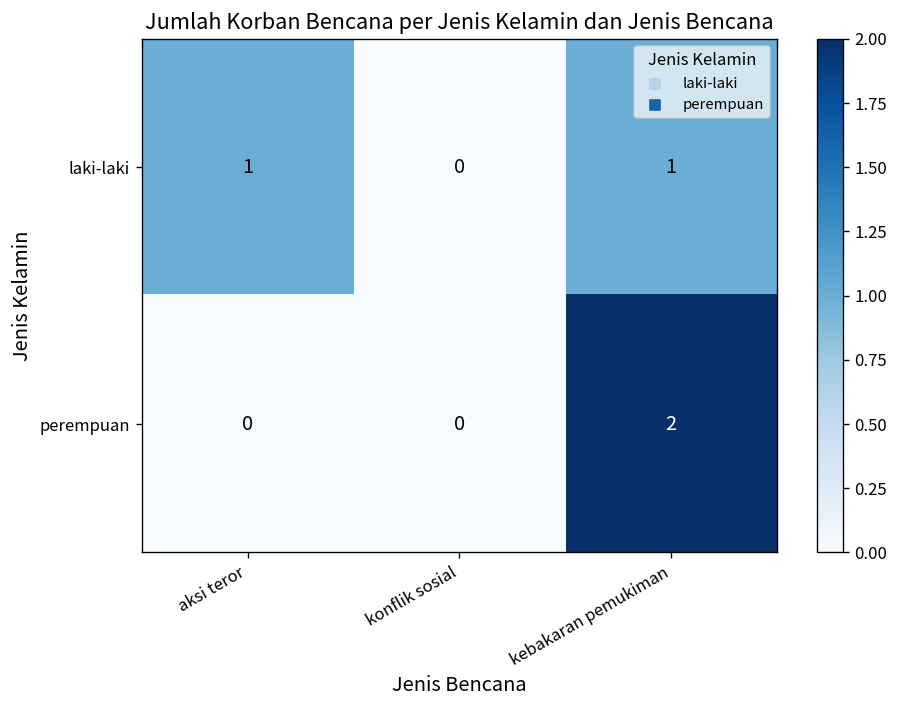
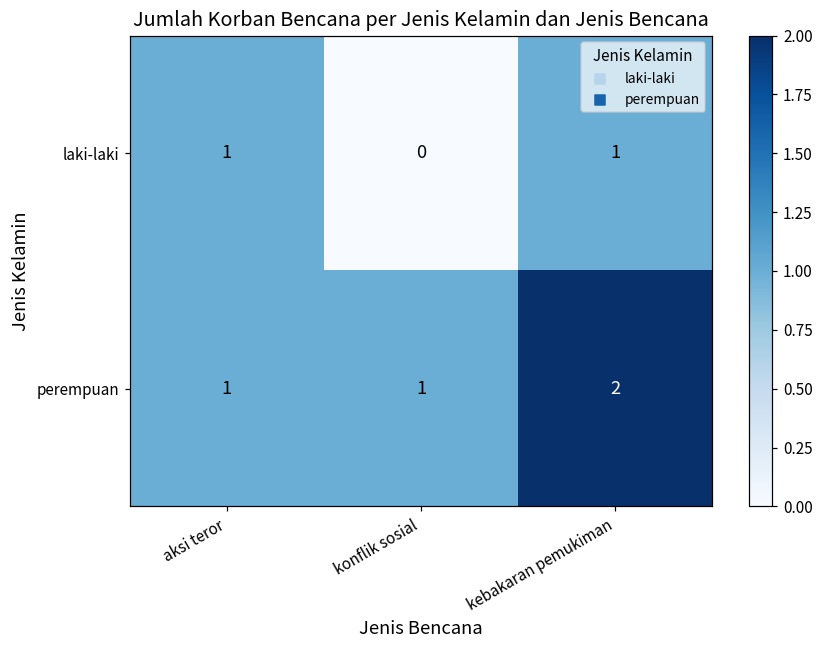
perempuan, aksi teror: 0 -> 1
perempuan, konflik sosial: 0 -> 1
